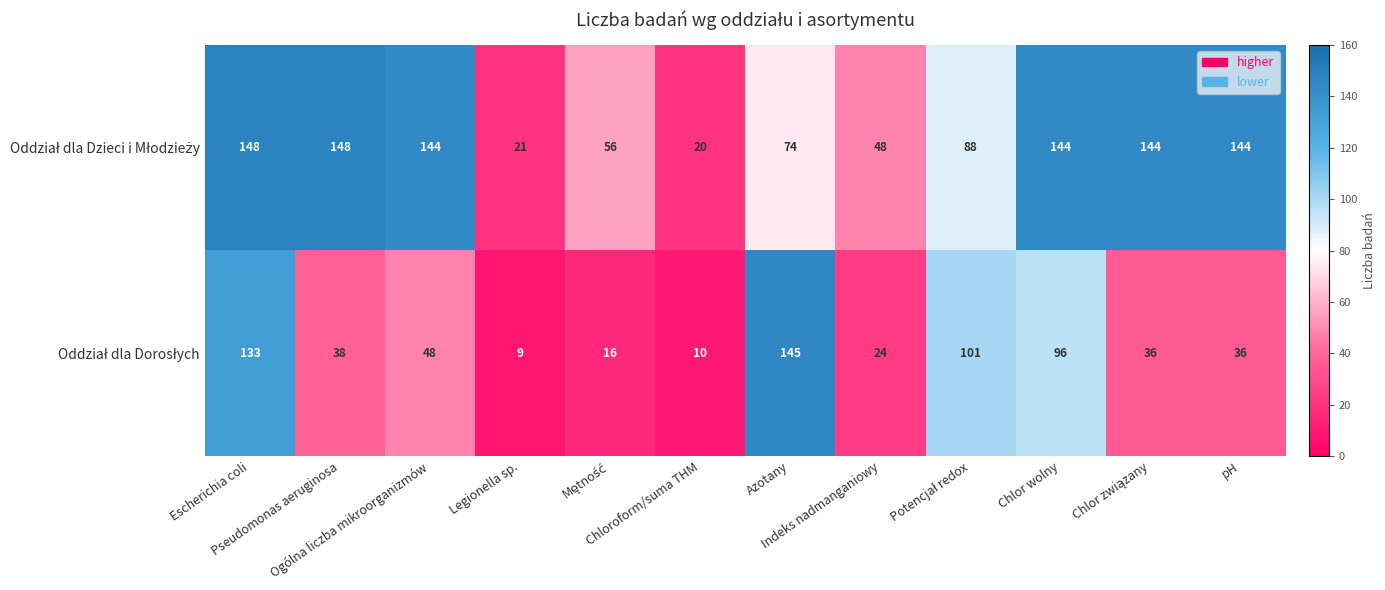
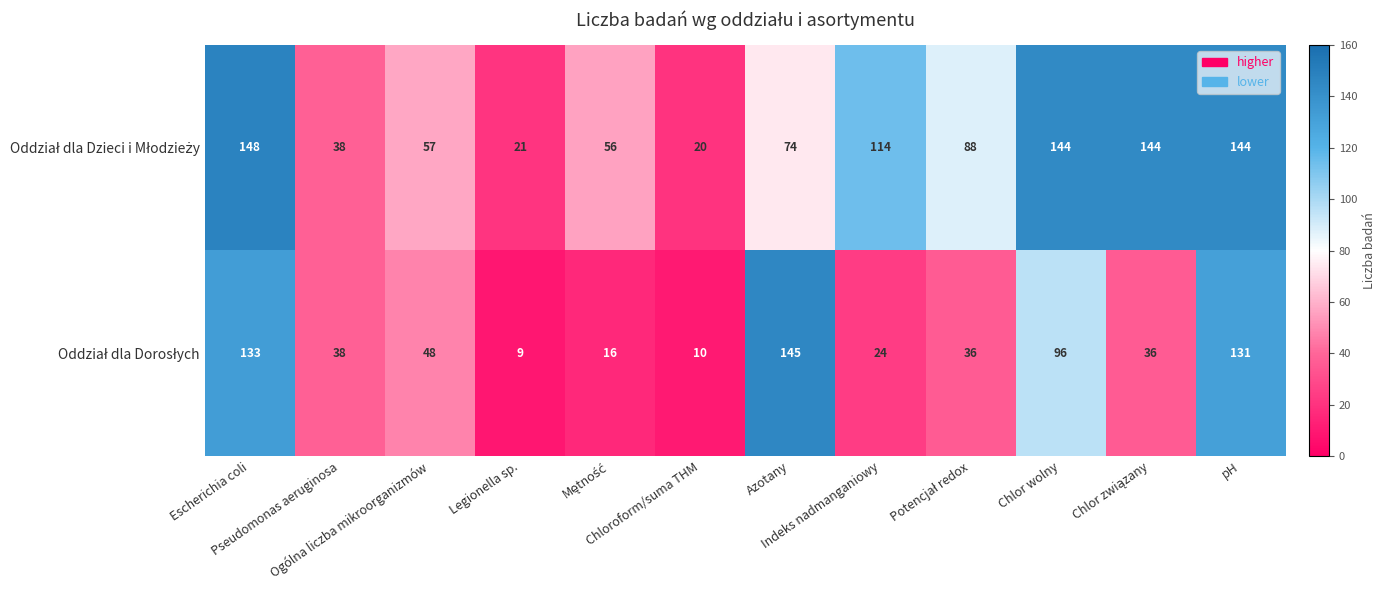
Oddział dla Dzieci i Młodzieży, Pseudomonas aeruginosa: 148 -> 38
Oddział dla Dzieci i Młodzieży, Ogólna liczba mikroorganizmów: 144 -> 57
Oddział dla Dzieci i Młodzieży, Indeks nadmanganiowy: 48 -> 114
Oddział dla Dorosłych, Potencjał redox: 101 -> 36
Oddział dla Dorosłych, pH: 36 -> 131
